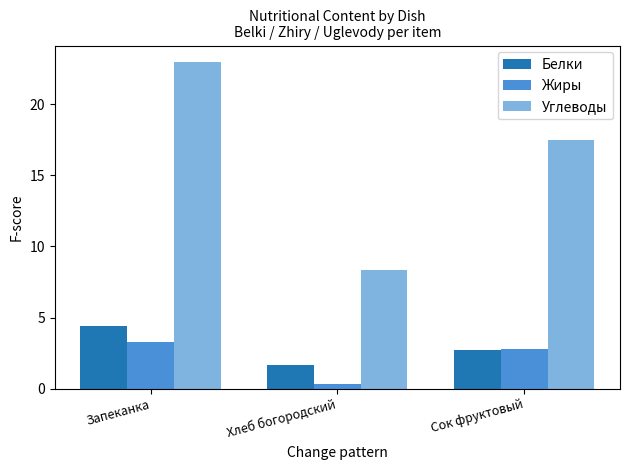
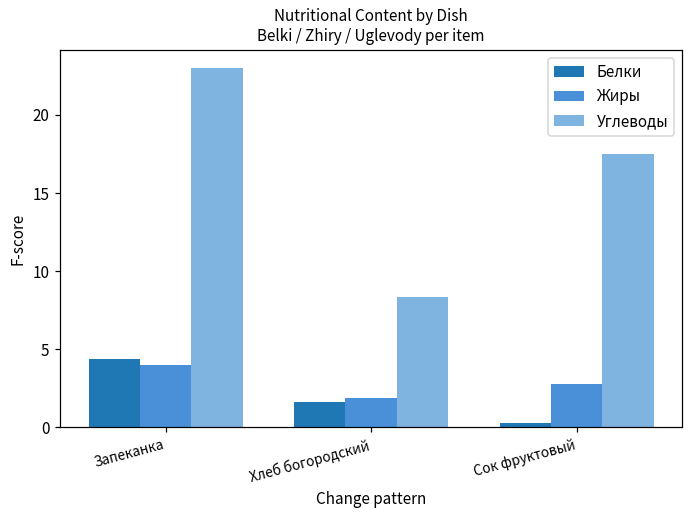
Жиры, Запеканка: 3.3 -> 4.0
Жиры, Хлеб богородский: 0.3 -> 1.9
Белки, Сок фруктовый: 2.7 -> 0.3
